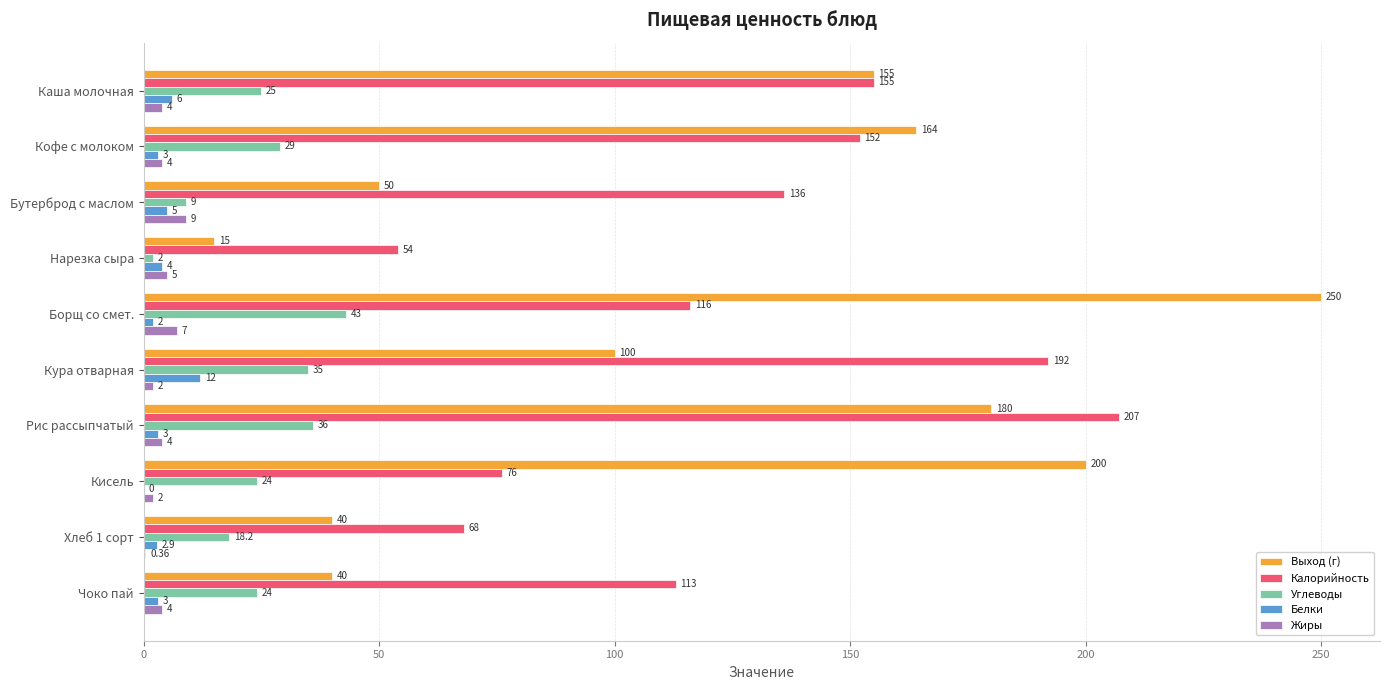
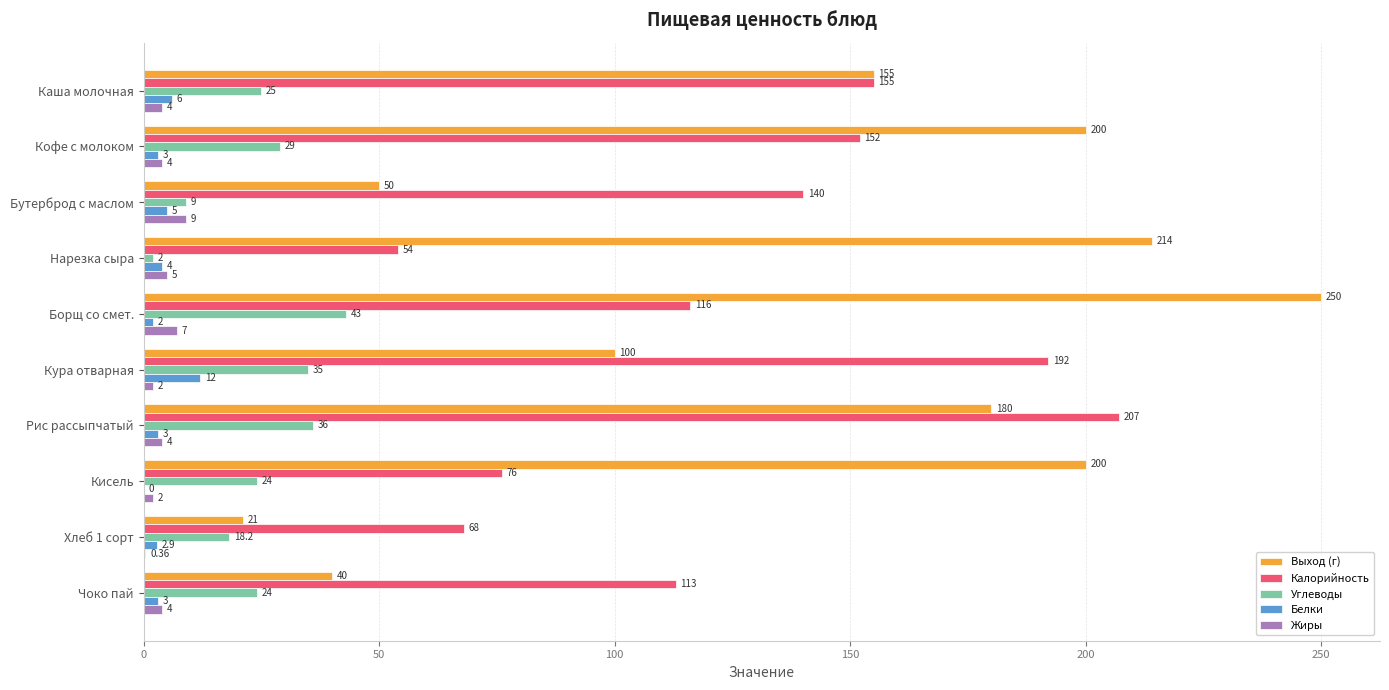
Выход (г), Кофе с молоком: 164 -> 200
Калорийность, Бутерброд с маслом: 136 -> 140
Выход (г), Нарезка сыра: 15 -> 214
Выход (г), Хлеб 1 сорт: 40 -> 21
